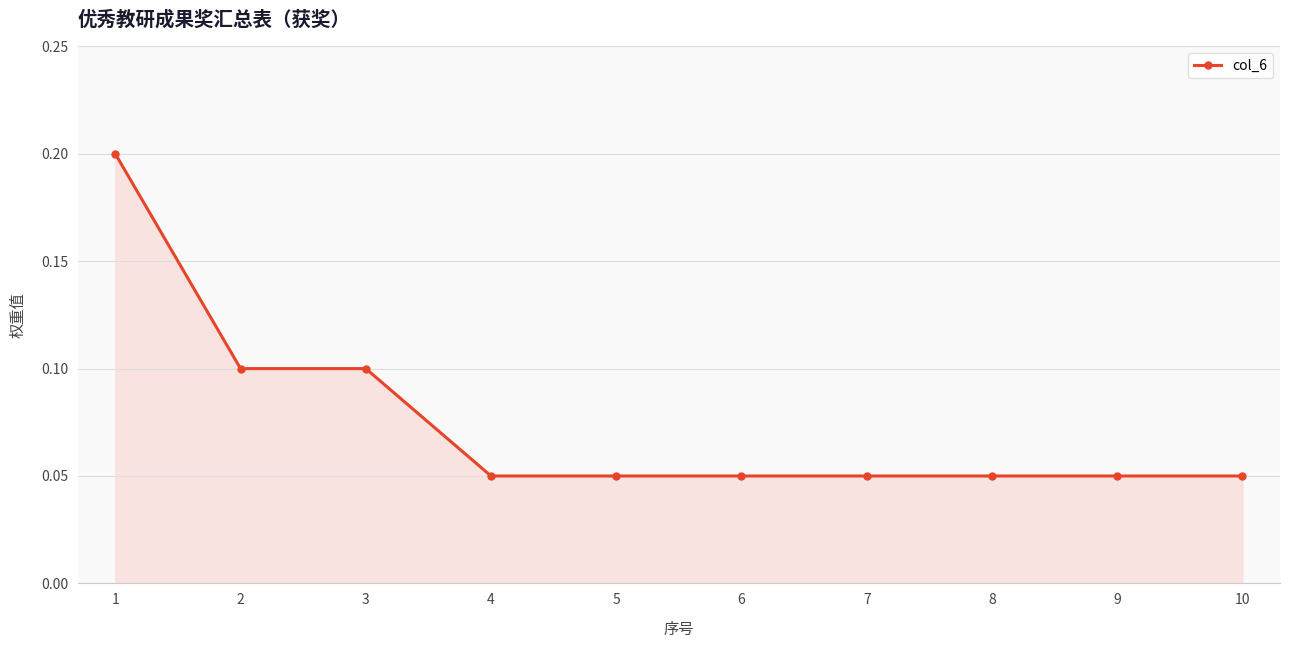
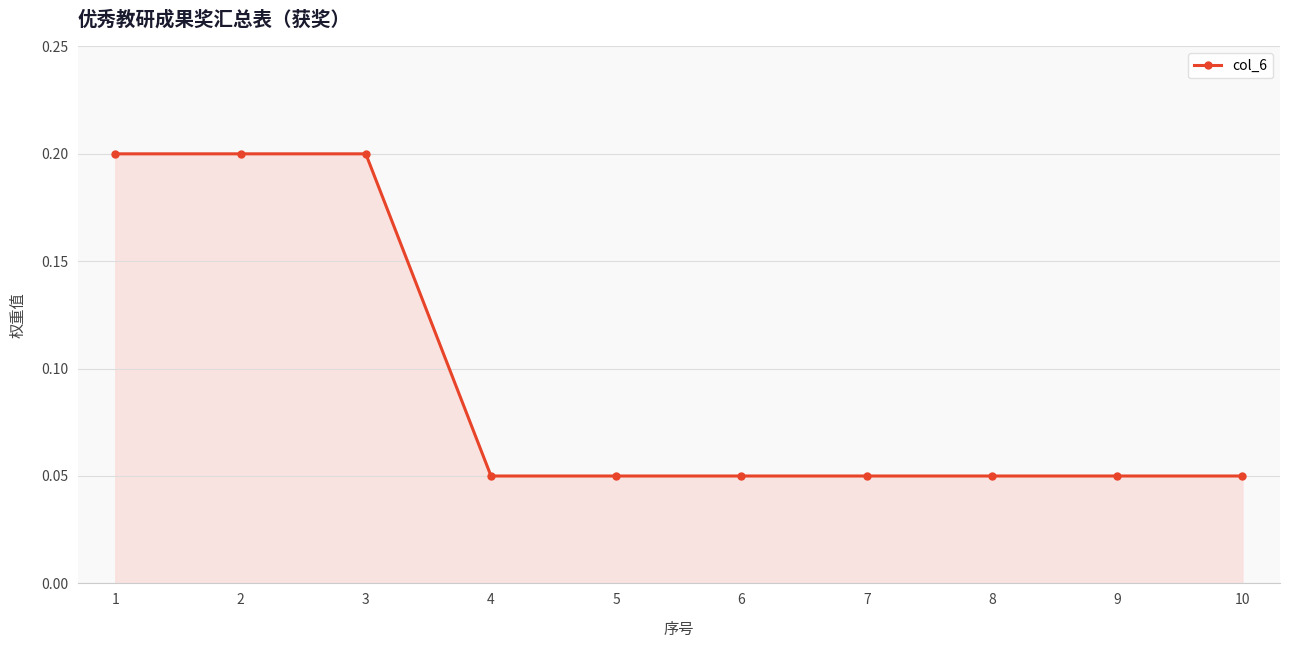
2: 0.1 -> 0.2
3: 0.1 -> 0.2
